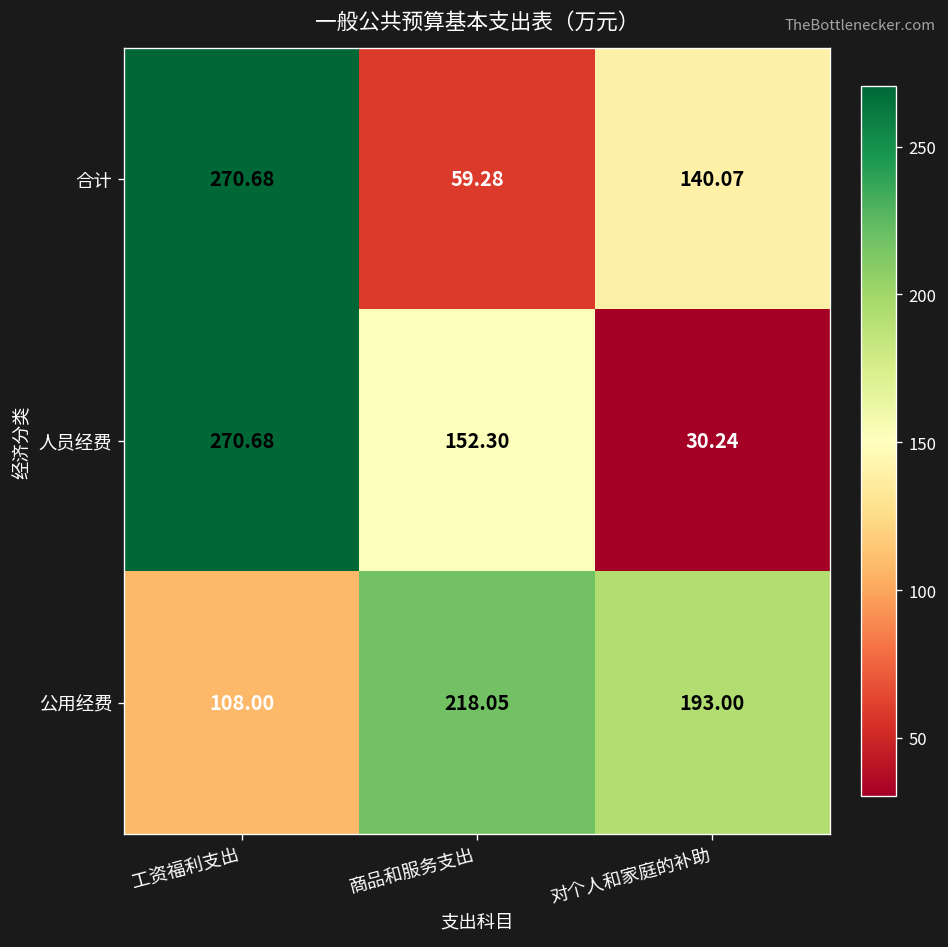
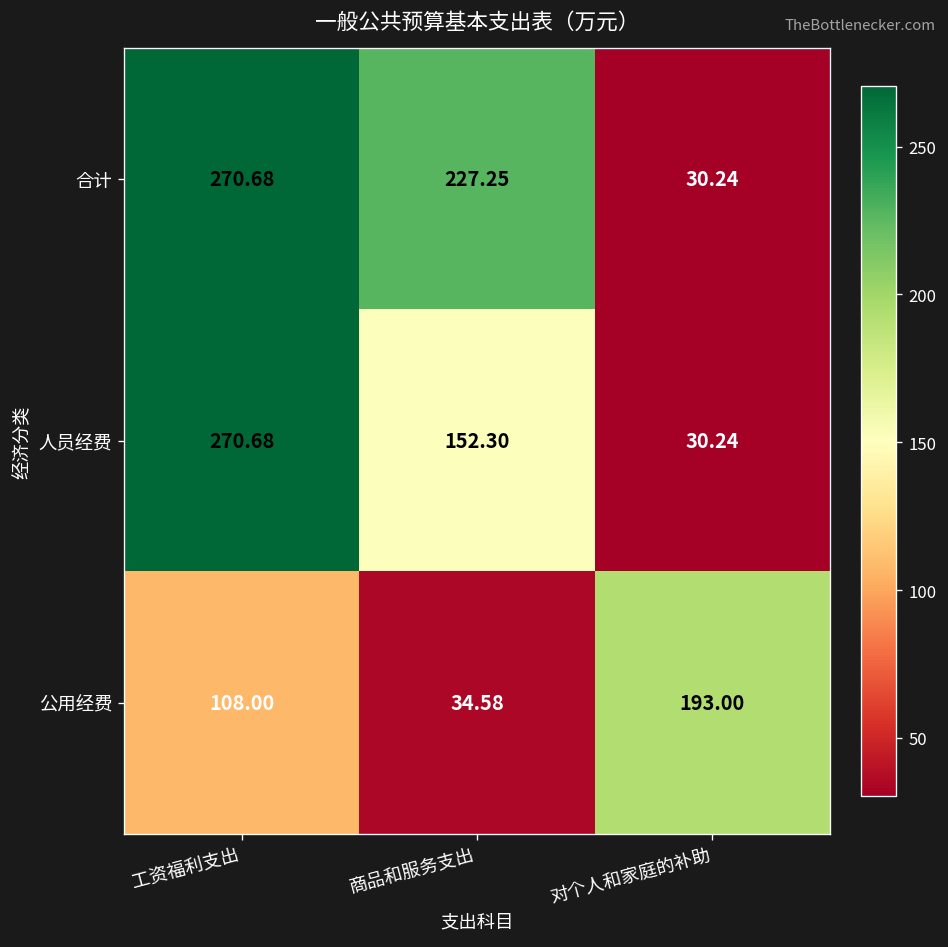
合计, 商品和服务支出: 59.28 -> 227.25
合计, 对个人和家庭的补助: 140.07 -> 30.24
公用经费, 商品和服务支出: 218.05 -> 34.58
